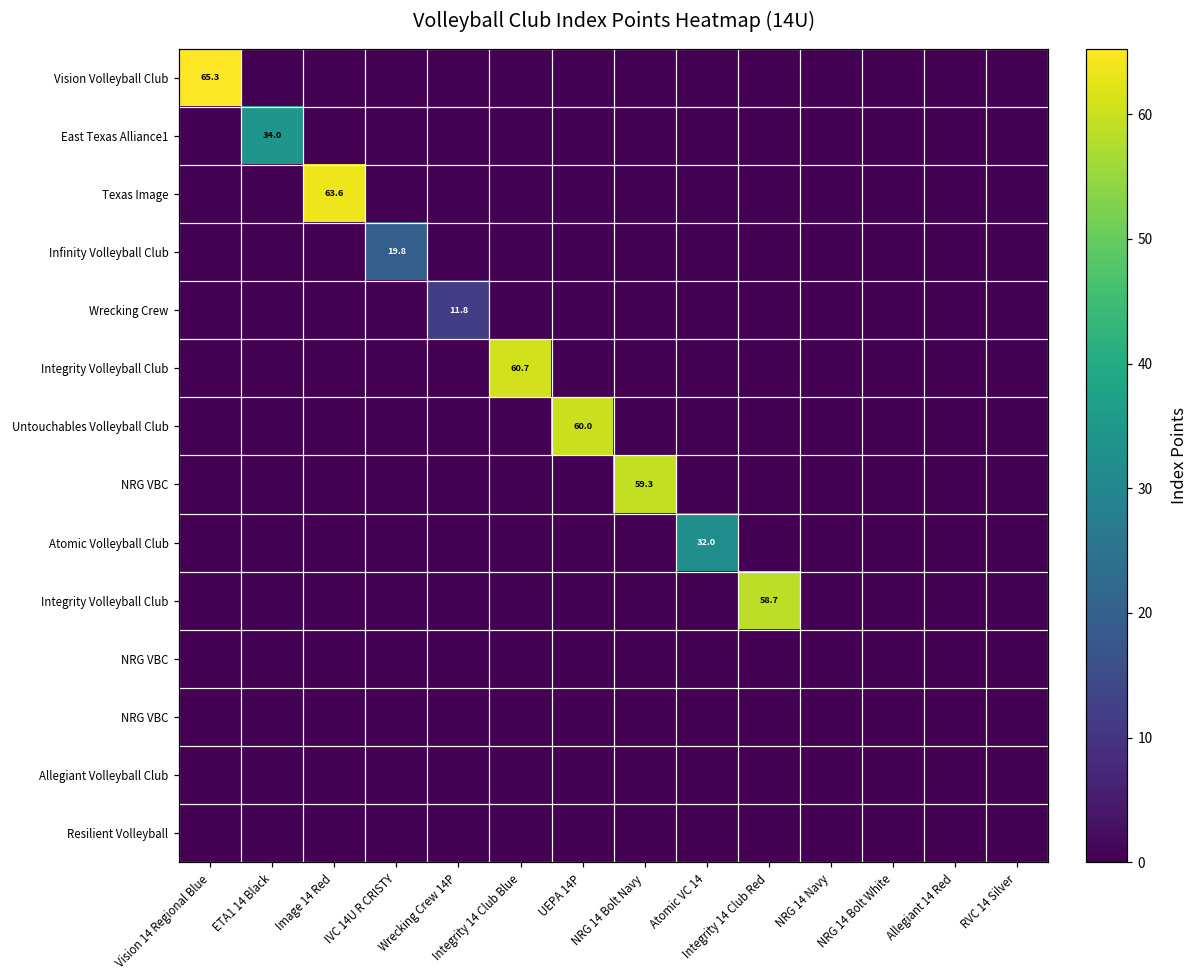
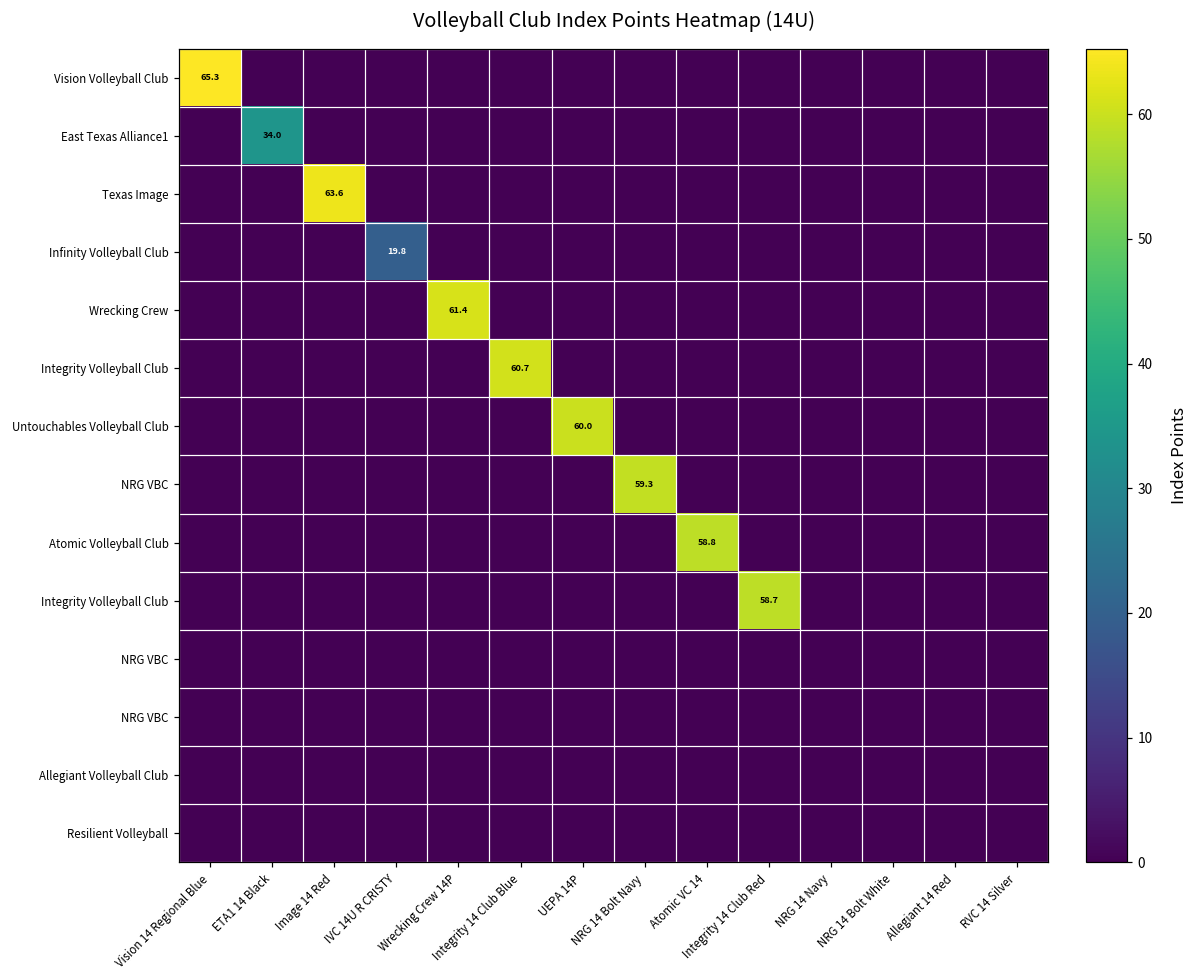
Wrecking Crew, Wrecking Crew 14P: 11.8 -> 61.4
Atomic Volleyball Club, Atomic VC 14: 32.0 -> 58.8
